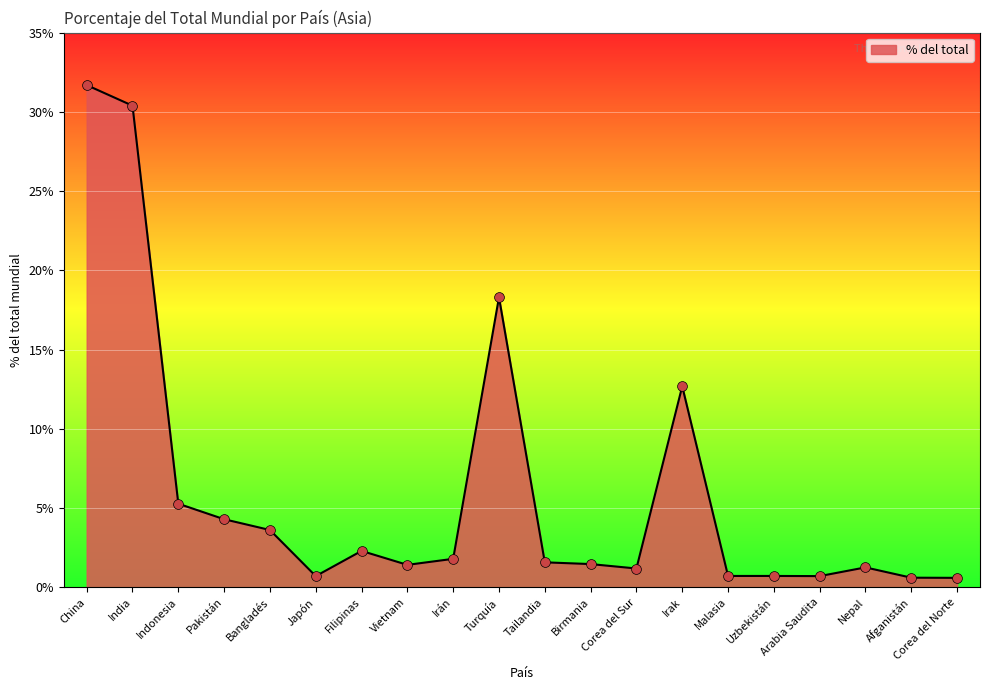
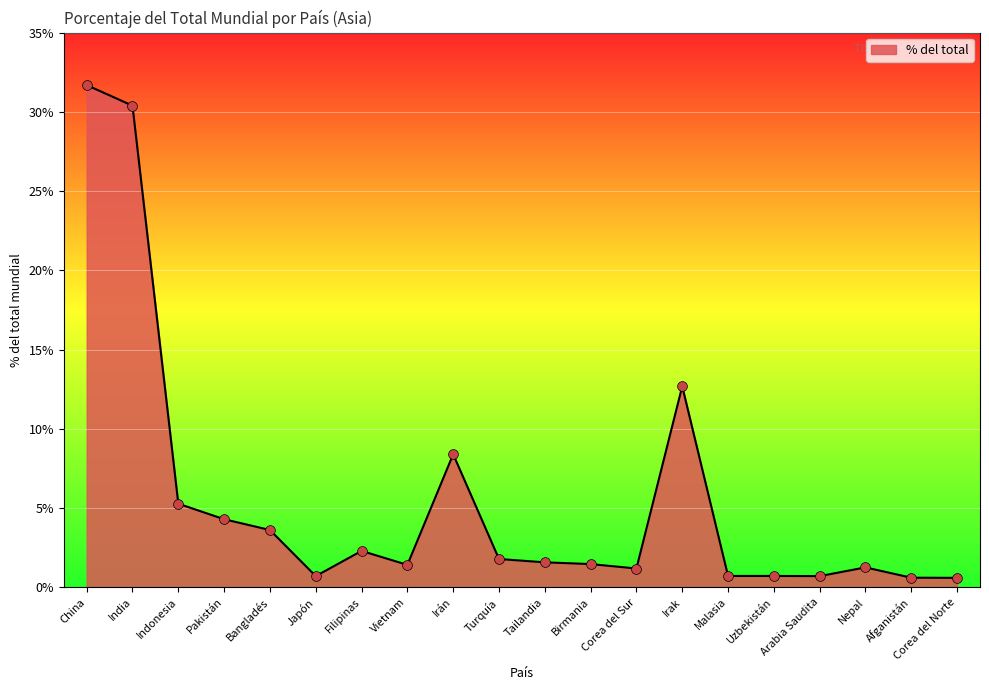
Irán: 1.8% -> 8.4%
Turquía: 18.3% -> 1.8%
